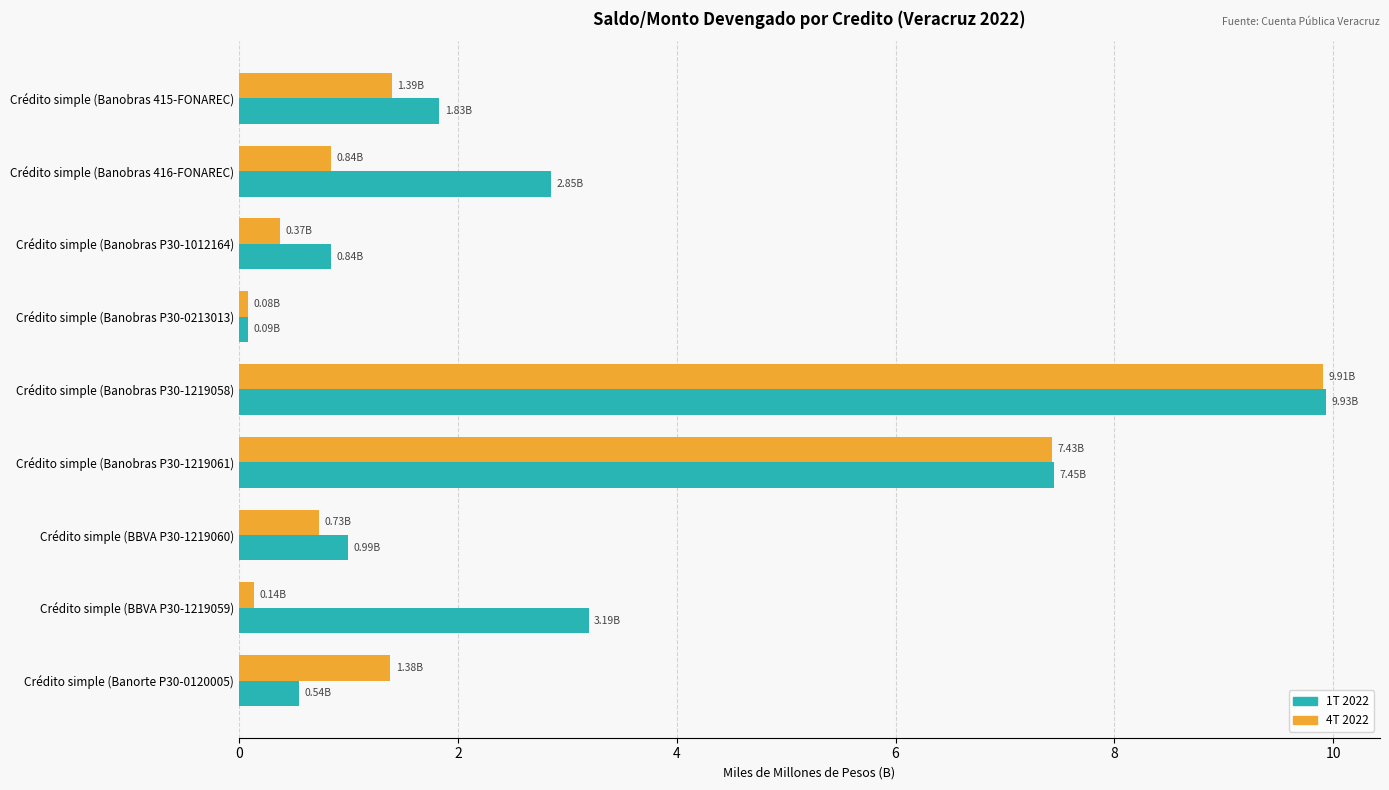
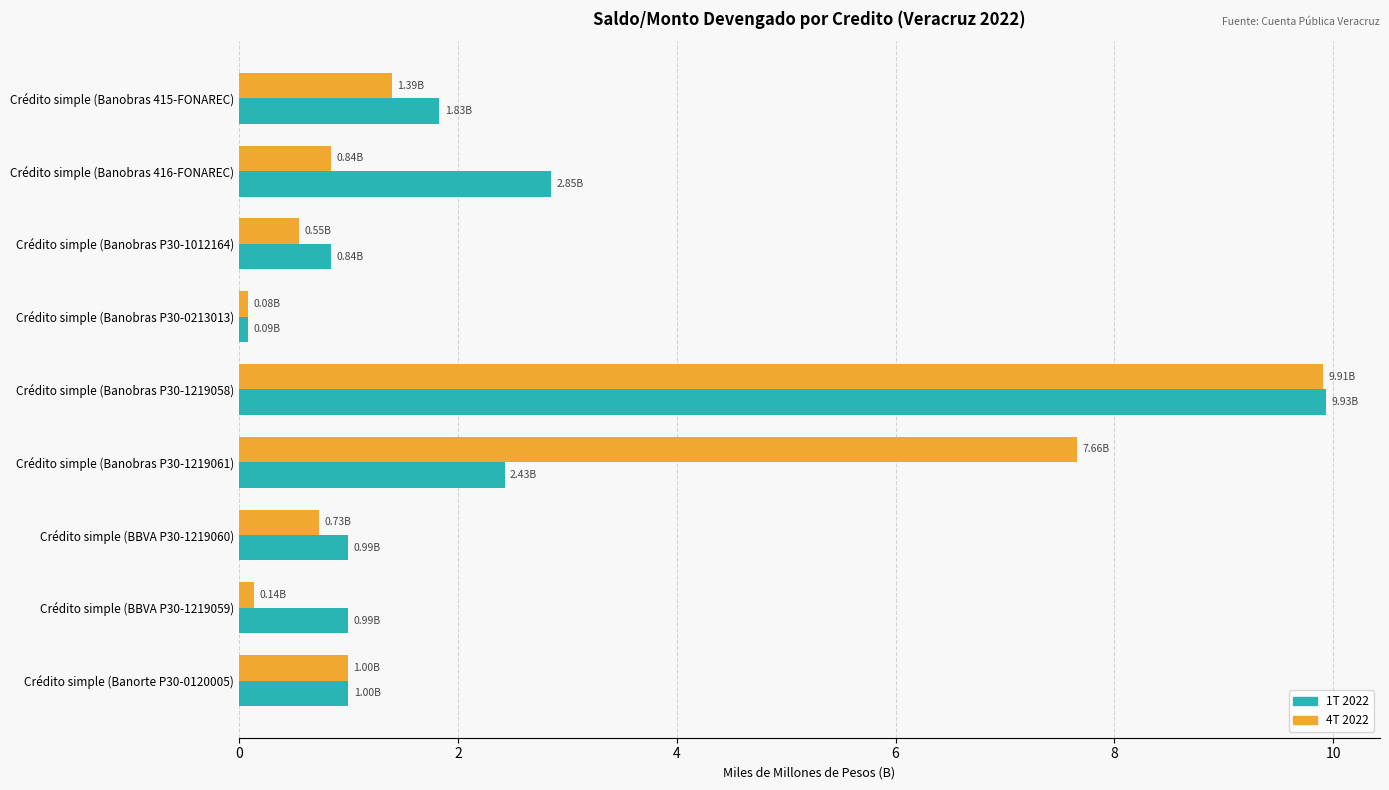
4T 2022, Crédito simple (Banobras P30-1012164): 0.37B -> 0.55B
4T 2022, Crédito simple (Banobras P30-1219061): 7.43B -> 7.66B
1T 2022, Crédito simple (Banobras P30-1219061): 7.45B -> 2.43B
1T 2022, Crédito simple (BBVA P30-1219059): 3.19B -> 0.99B
4T 2022, Crédito simple (Banorte P30-0120005): 1.38B -> 1.00B
1T 2022, Crédito simple (Banorte P30-0120005): 0.54B -> 1.00B
